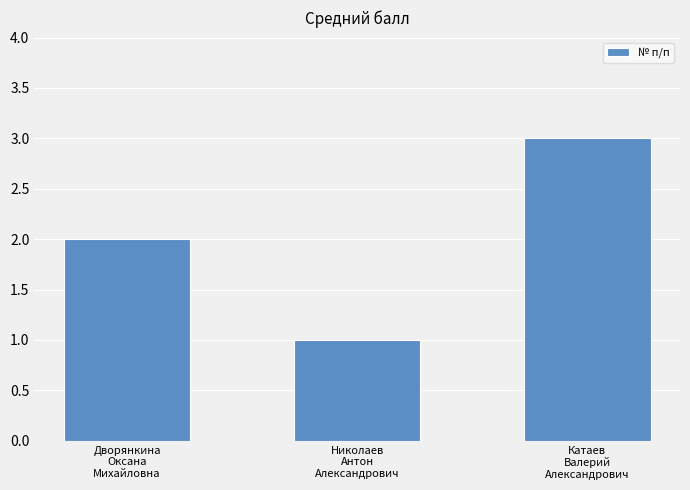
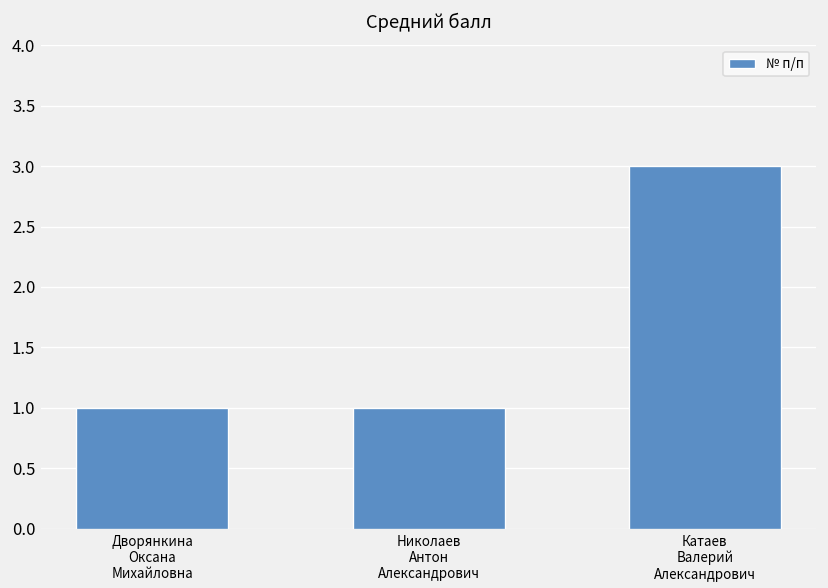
Дворянкина Оксана Михайловна: 2 -> 1
